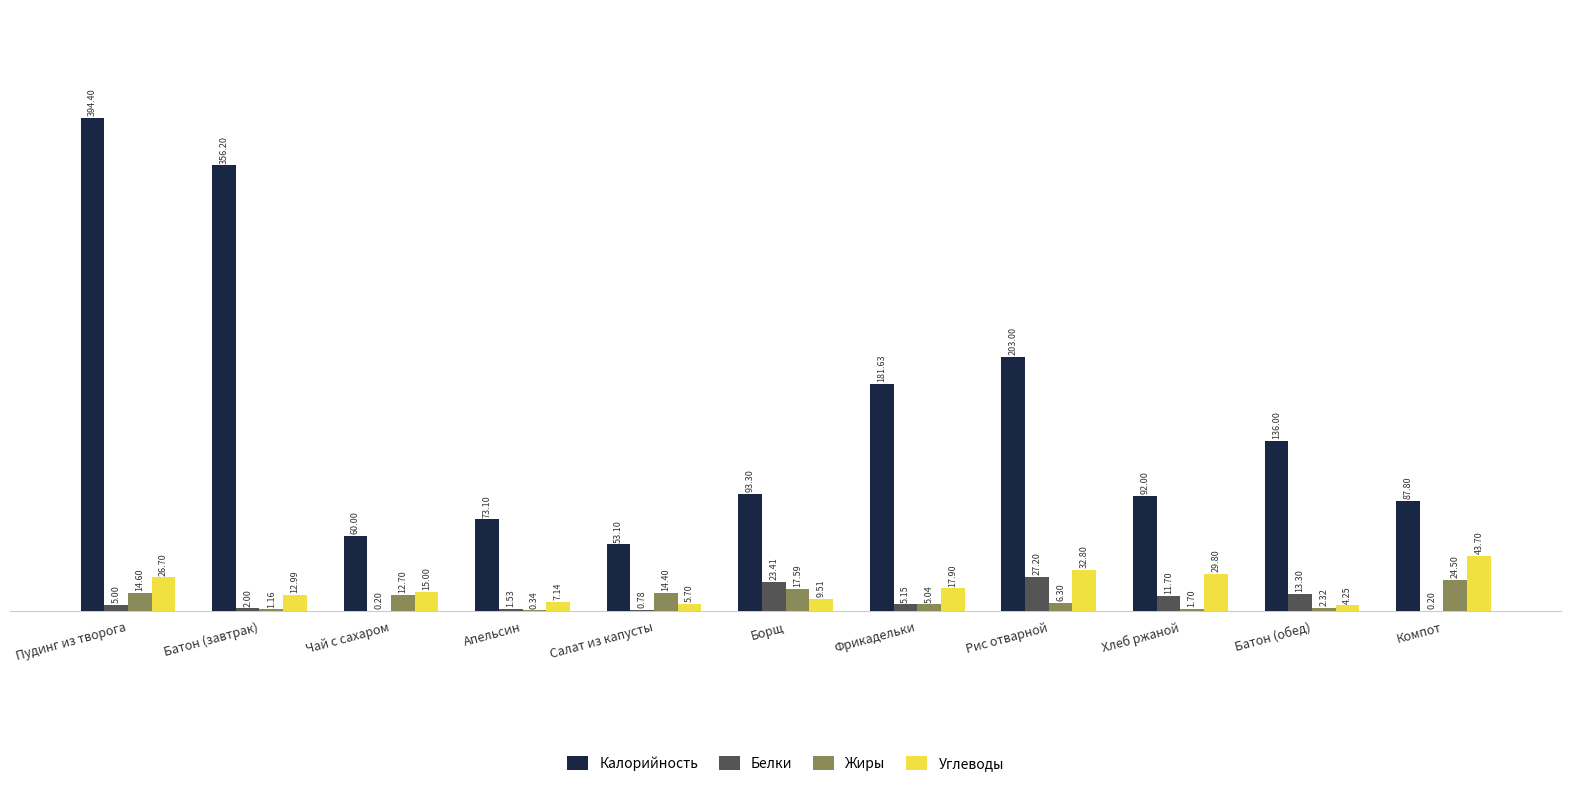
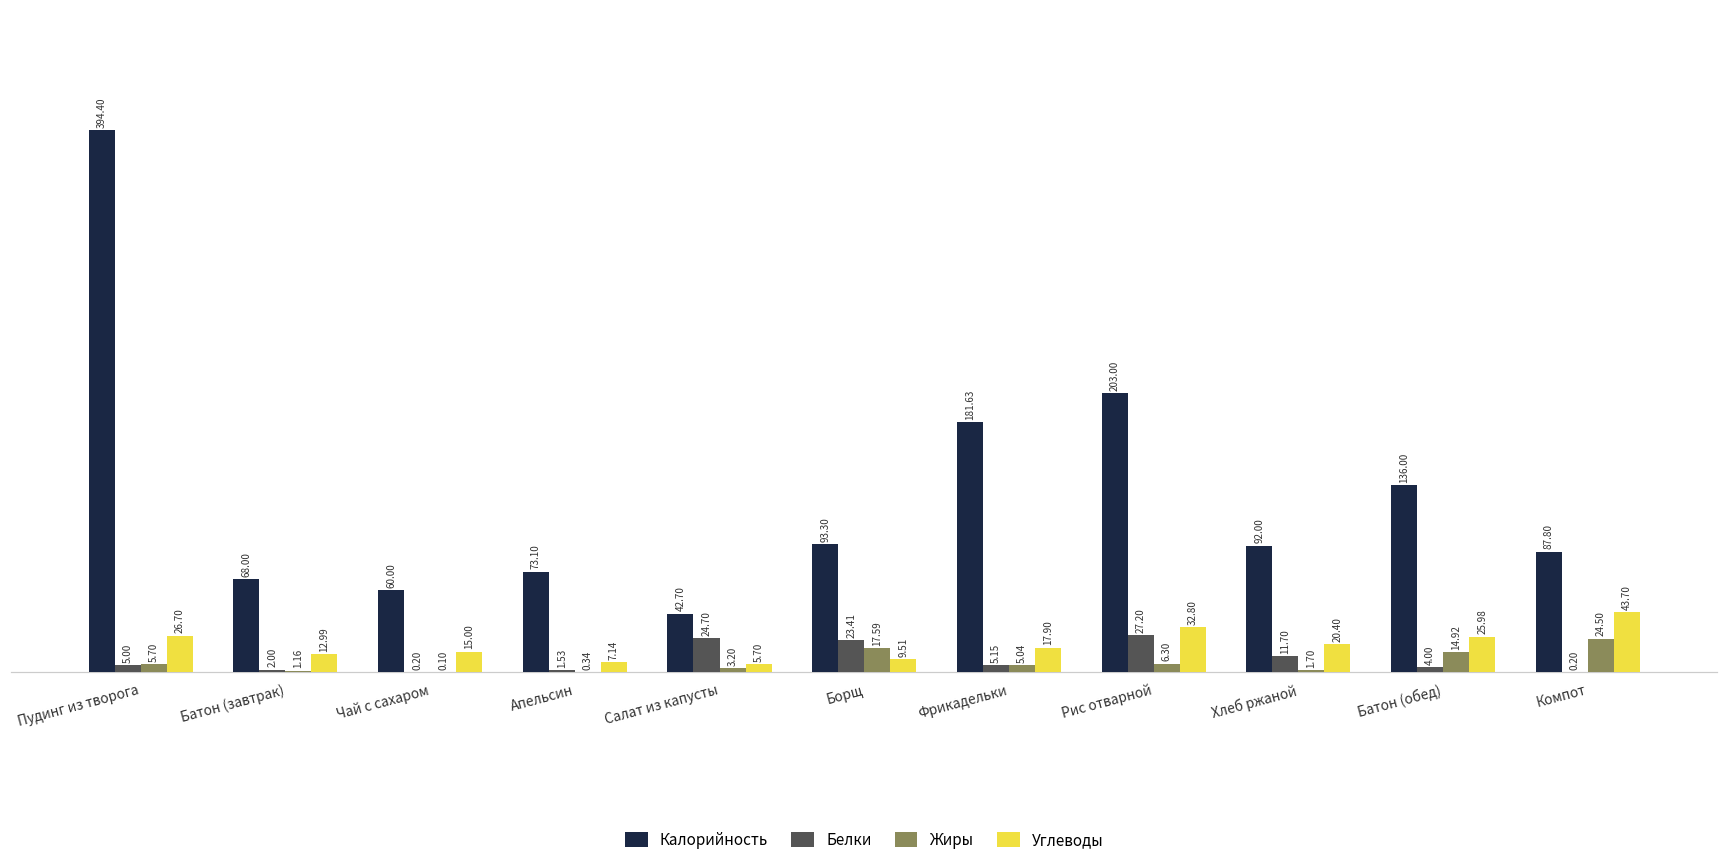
Жиры, Пудинг из творога: 14.60 -> 5.70
Калорийность, Батон (завтрак): 356.20 -> 68.00
Жиры, Чай с сахаром: 12.70 -> 0.10
Калорийность, Салат из капусты: 53.10 -> 42.70
Белки, Салат из капусты: 0.78 -> 24.70
Жиры, Салат из капусты: 14.40 -> 3.20
Углеводы, Хлеб ржаной: 29.80 -> 20.40
Белки, Батон (обед): 13.30 -> 4.00
Жиры, Батон (обед): 2.32 -> 14.92
Углеводы, Батон (обед): 4.25 -> 25.98
